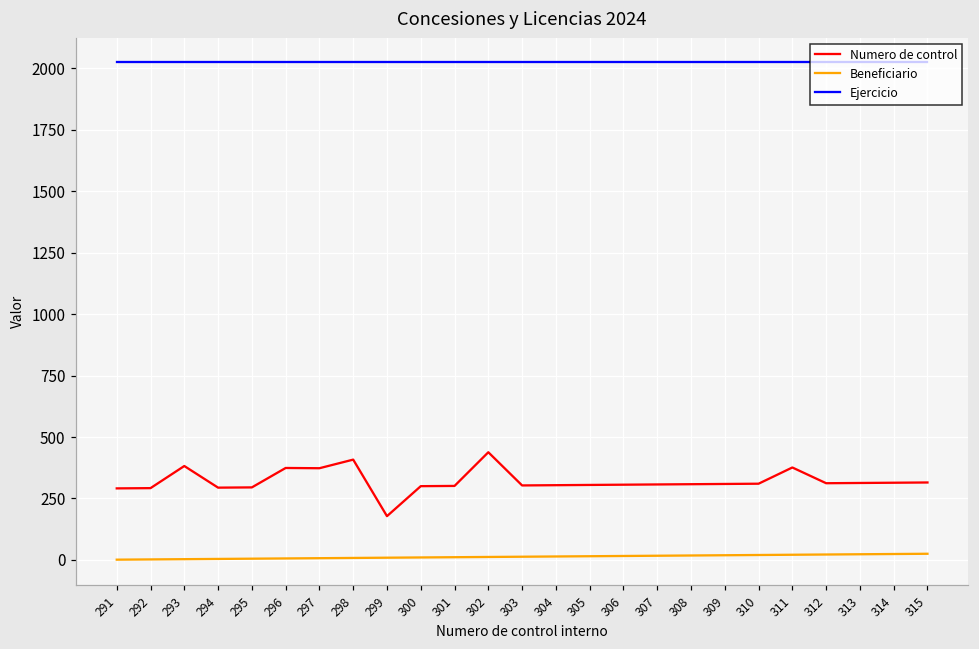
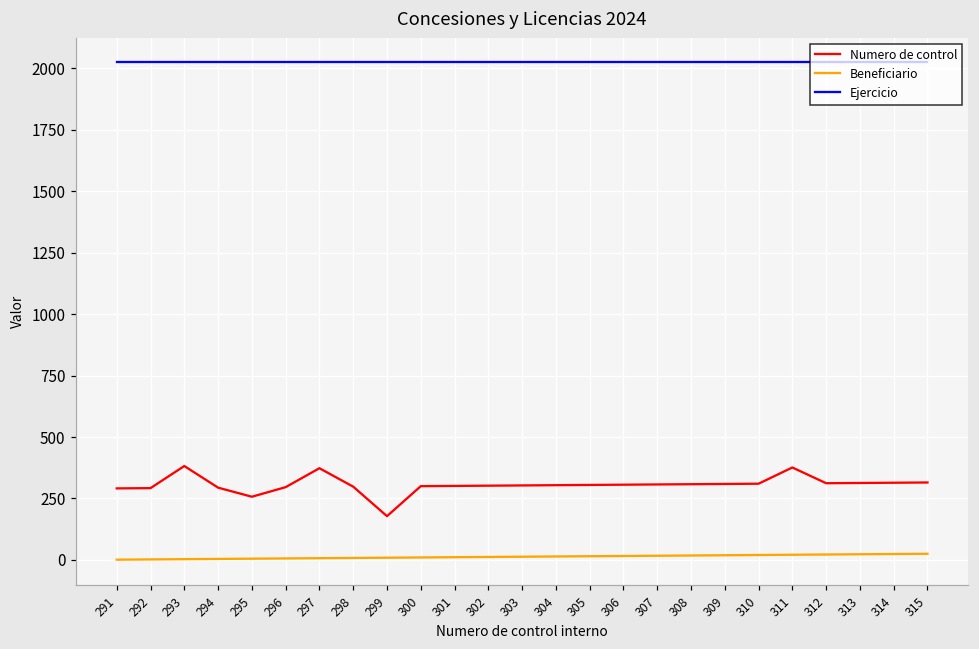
Numero de control, 295: 300 -> 260
Numero de control, 296: 370 -> 300
Numero de control, 298: 410 -> 300
Numero de control, 302: 440 -> 300
